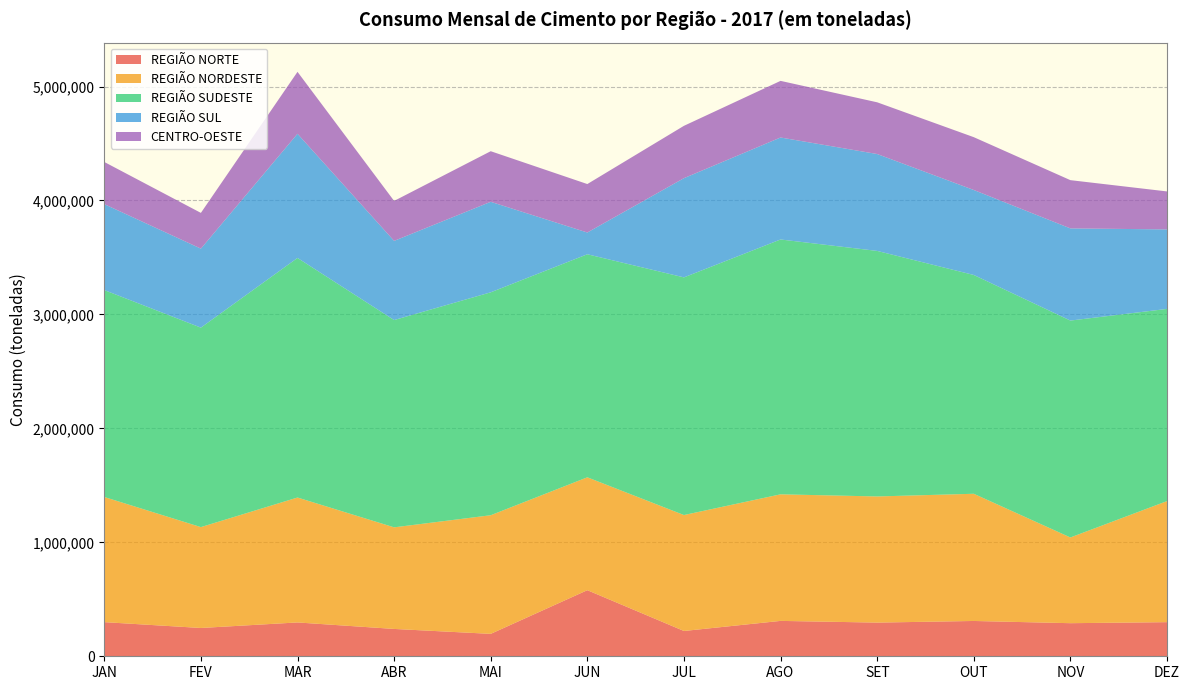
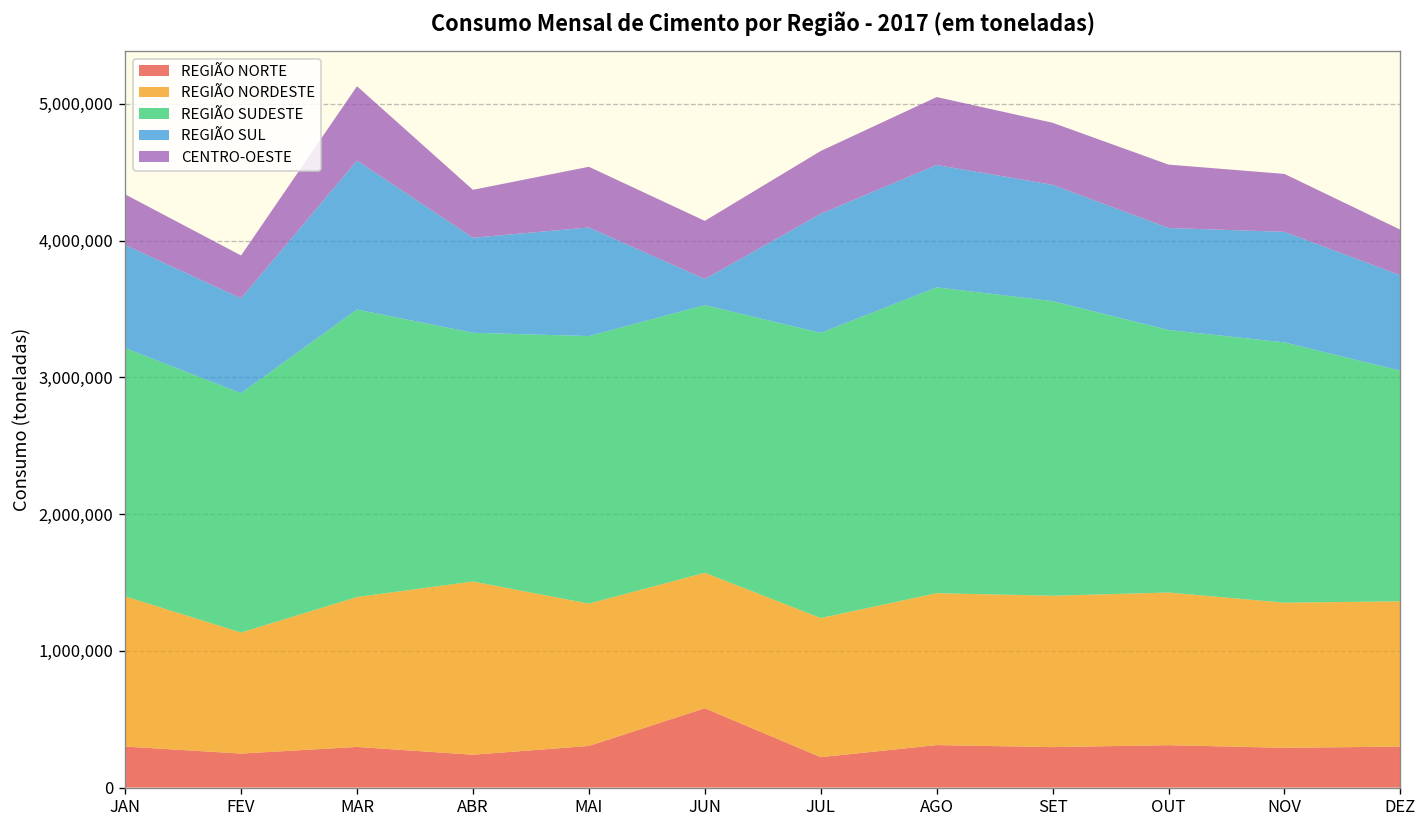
REGIÃO NORDESTE, ABR: 890,000 -> 1,270,000
REGIÃO NORTE, MAI: 200,000 -> 300,000
REGIÃO NORDESTE, NOV: 750,000 -> 1,060,000
